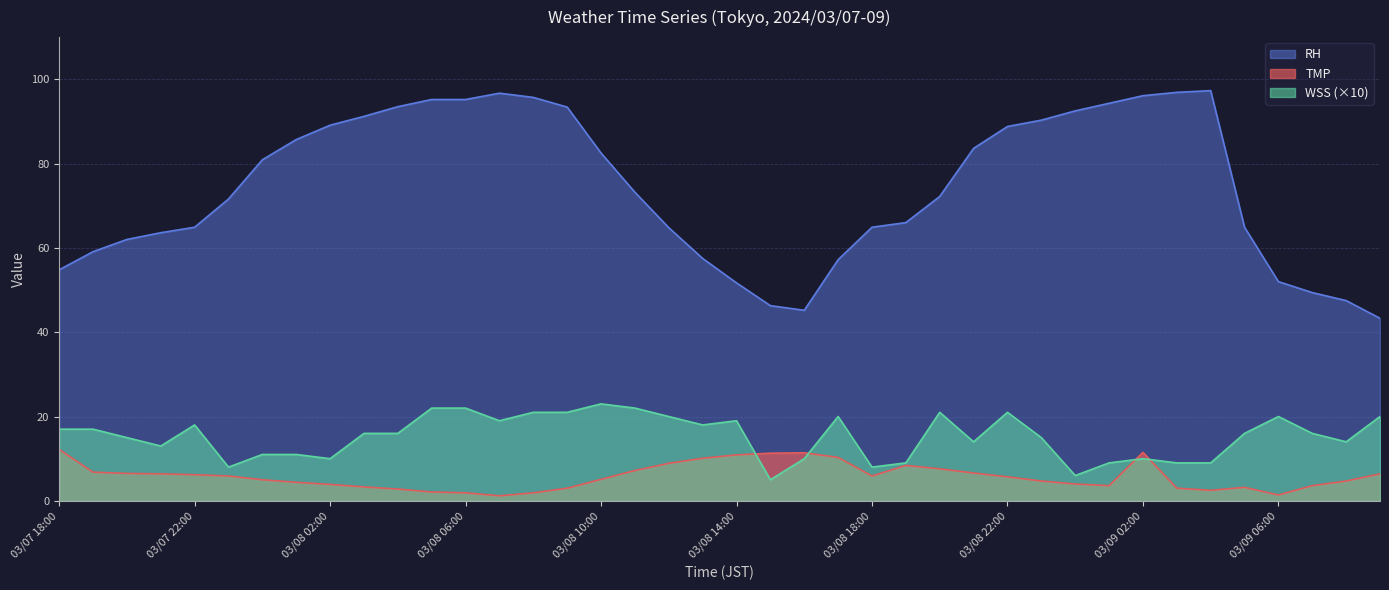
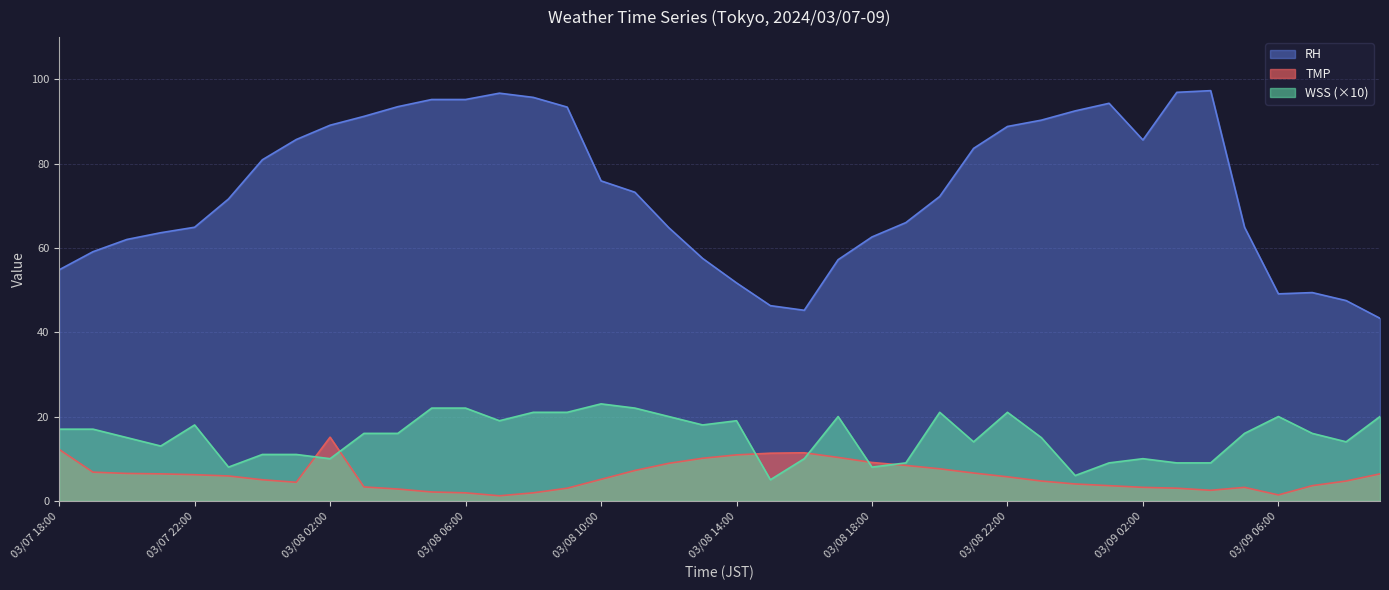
TMP, 03/08 02:00: 4 -> 15
RH, 03/08 10:00: 83 -> 76
RH, 03/08 18:00: 65 -> 63
TMP, 03/08 18:00: 6 -> 9
RH, 03/09 02:00: 96 -> 86
TMP, 03/09 02:00: 12 -> 3
RH, 03/09 06:00: 52 -> 49
